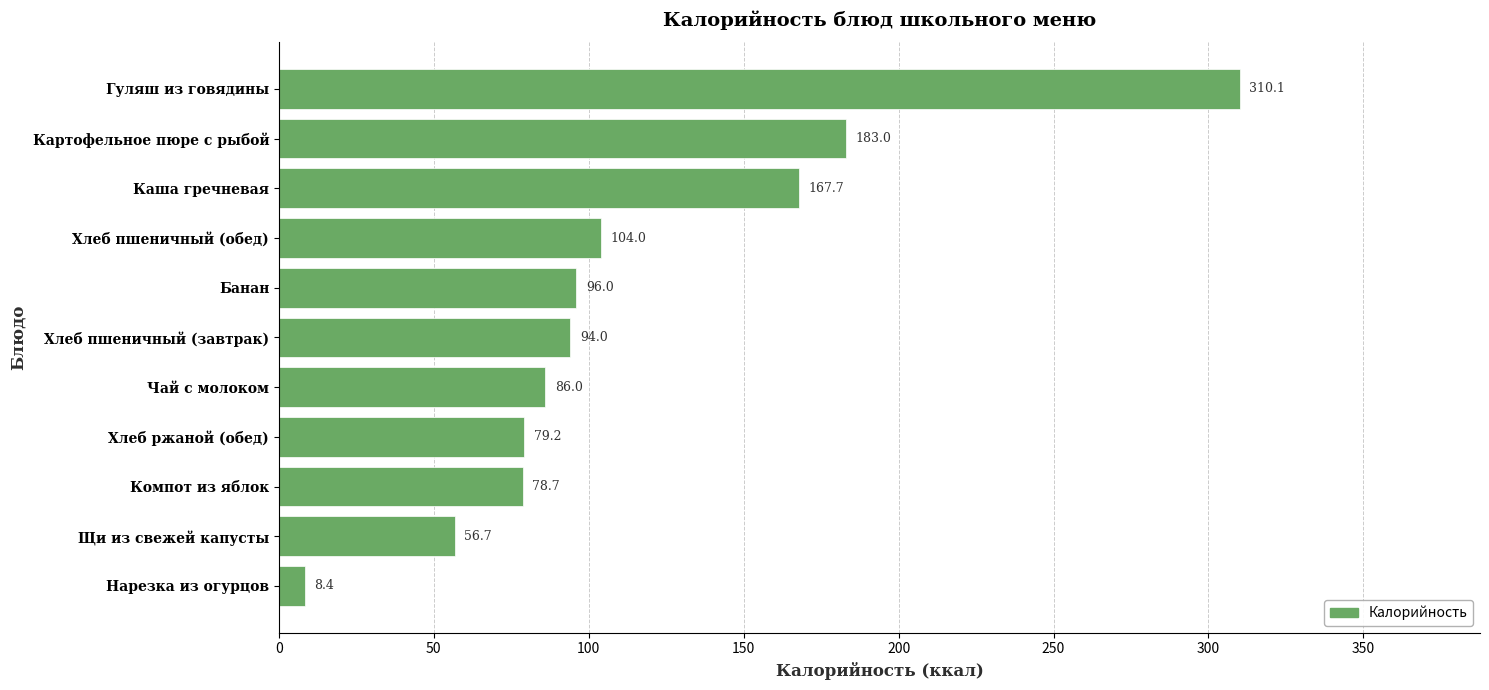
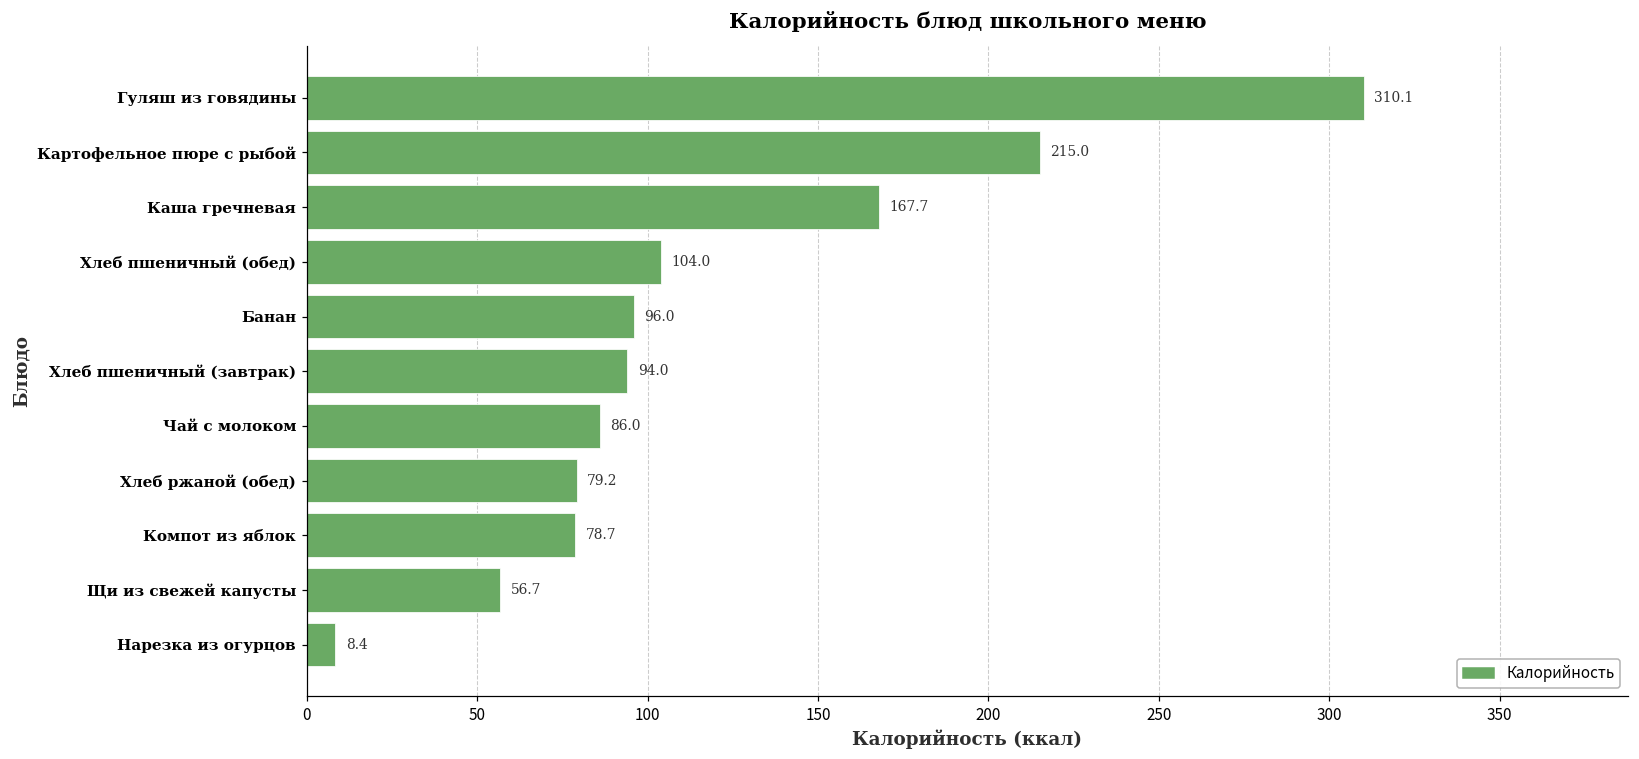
Картофельное пюре с рыбой: 183.0 -> 215.0
